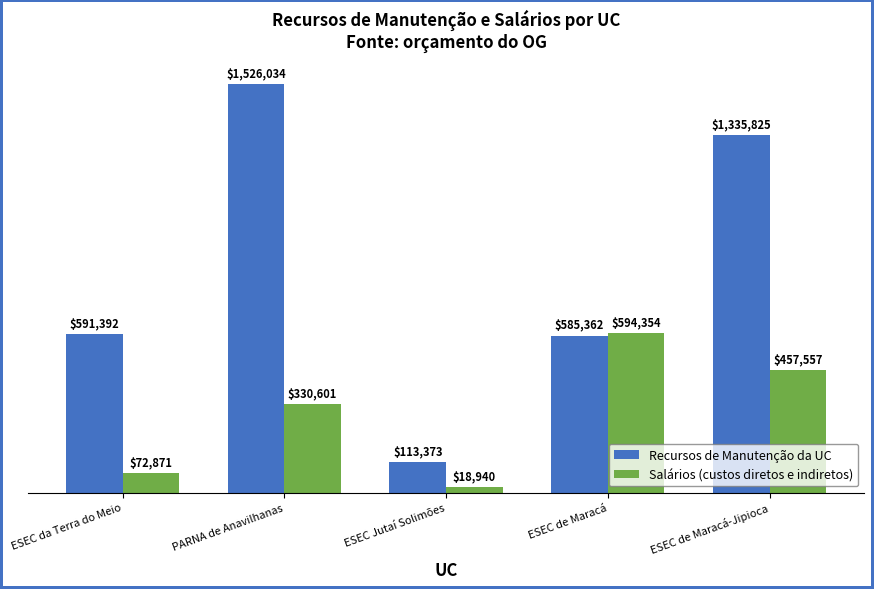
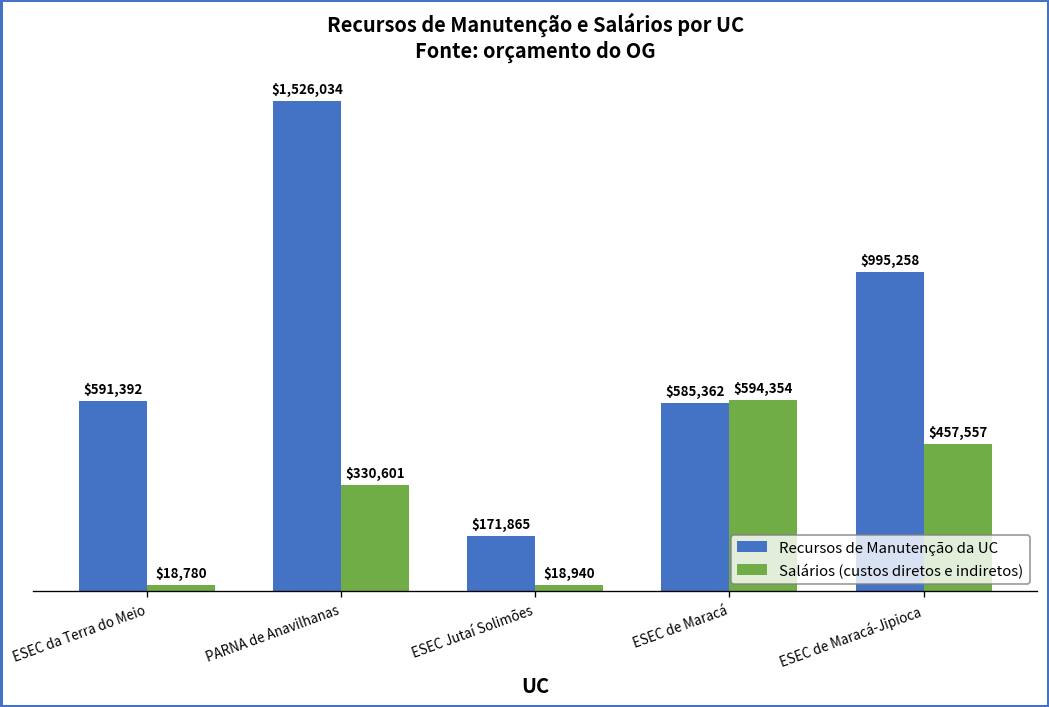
Salários (custos diretos e indiretos), ESEC da Terra do Meio: $72,871 -> $18,780
Recursos de Manutenção da UC, ESEC Jutaí Solimões: $113,373 -> $171,865
Recursos de Manutenção da UC, ESEC de Maracá-Jipioca: $1,335,825 -> $995,258
